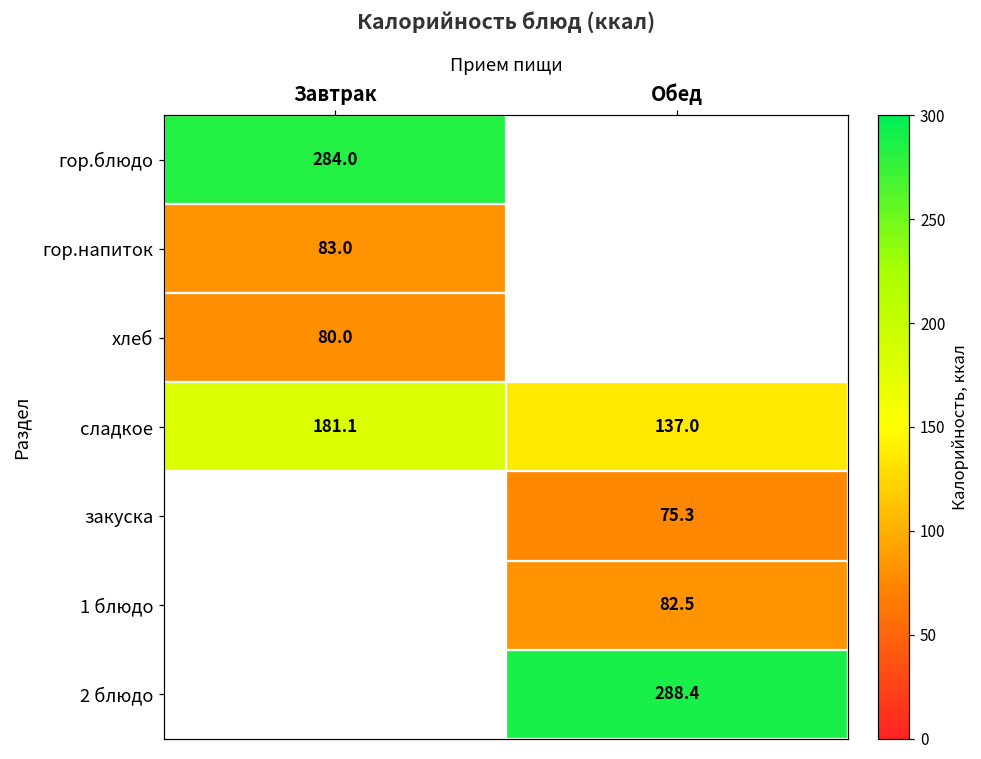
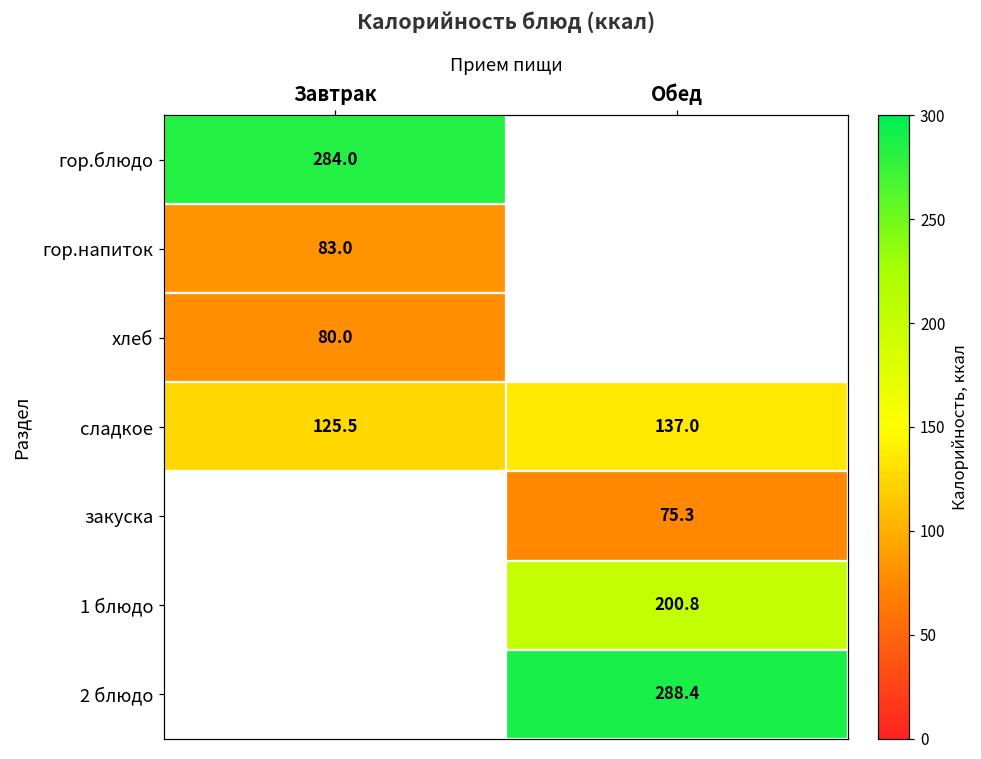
сладкое, Завтрак: 181.1 -> 125.5
1 блюдо, Обед: 82.5 -> 200.8
